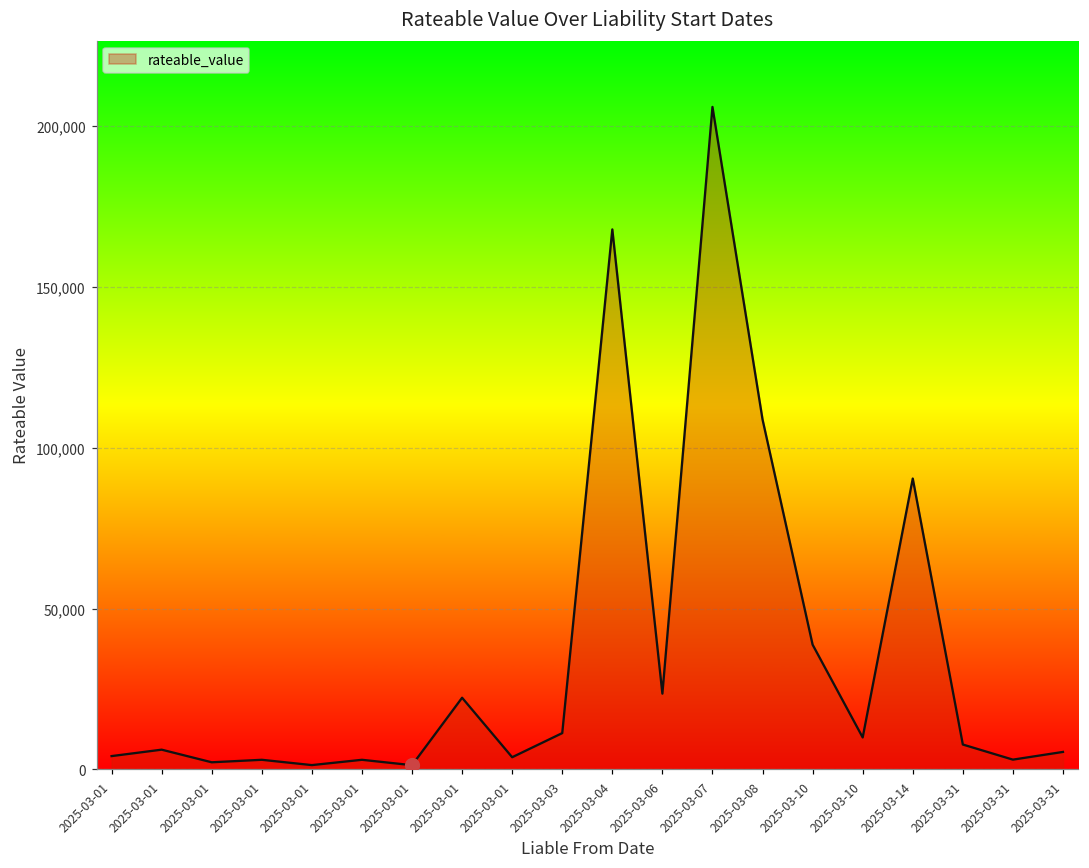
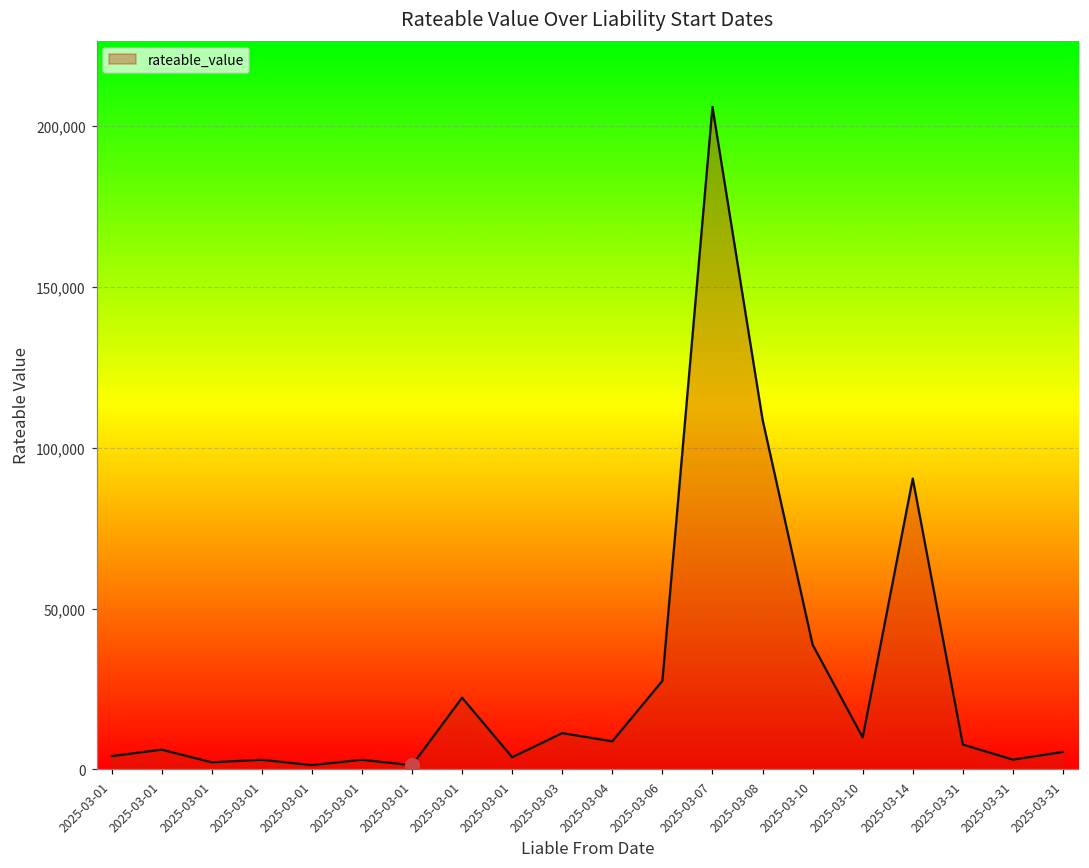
rateable_value, 2025-03-04: 168,000 -> 9,000
rateable_value, 2025-03-06: 24,000 -> 28,000
